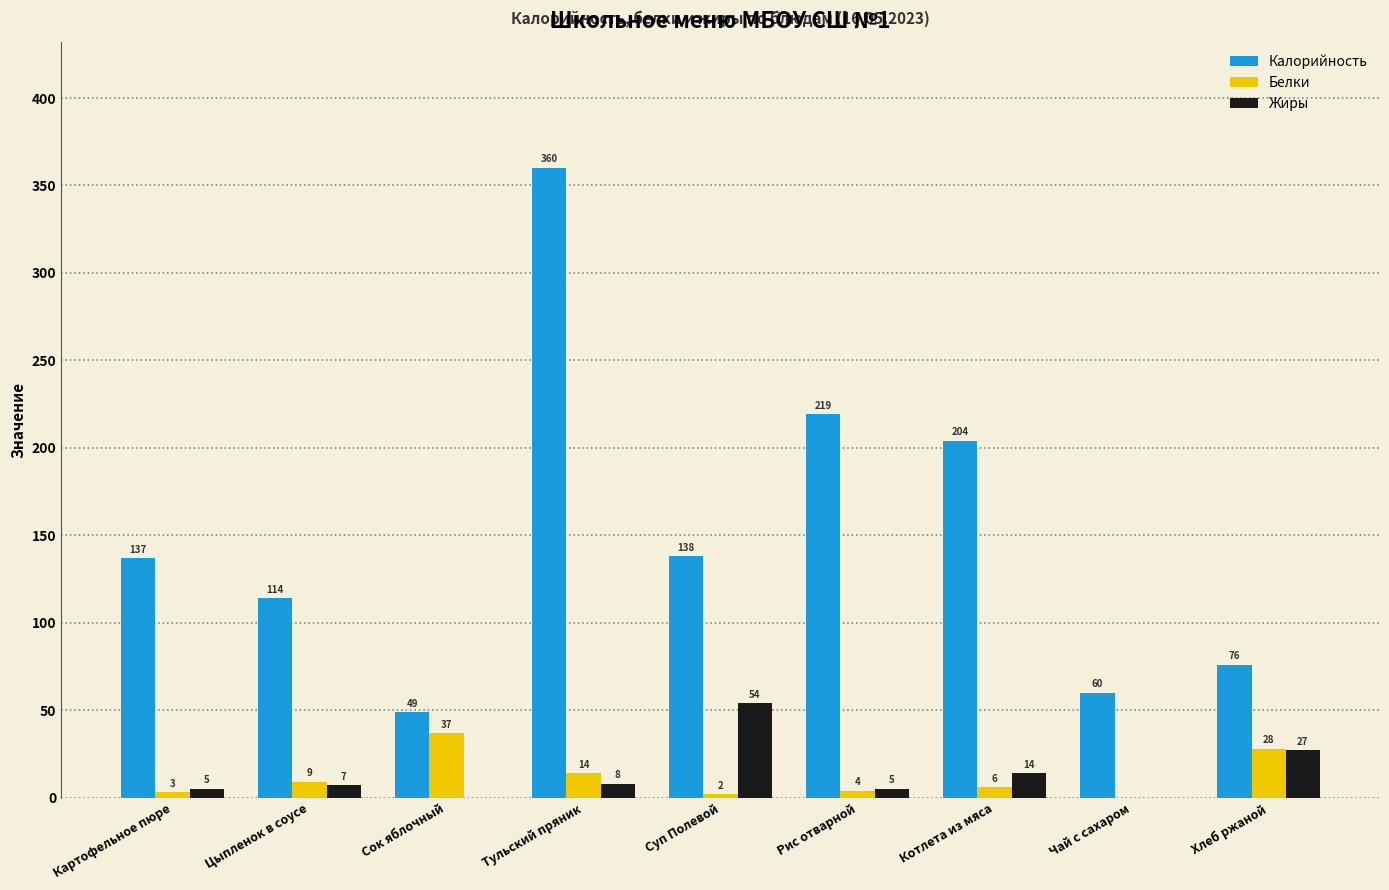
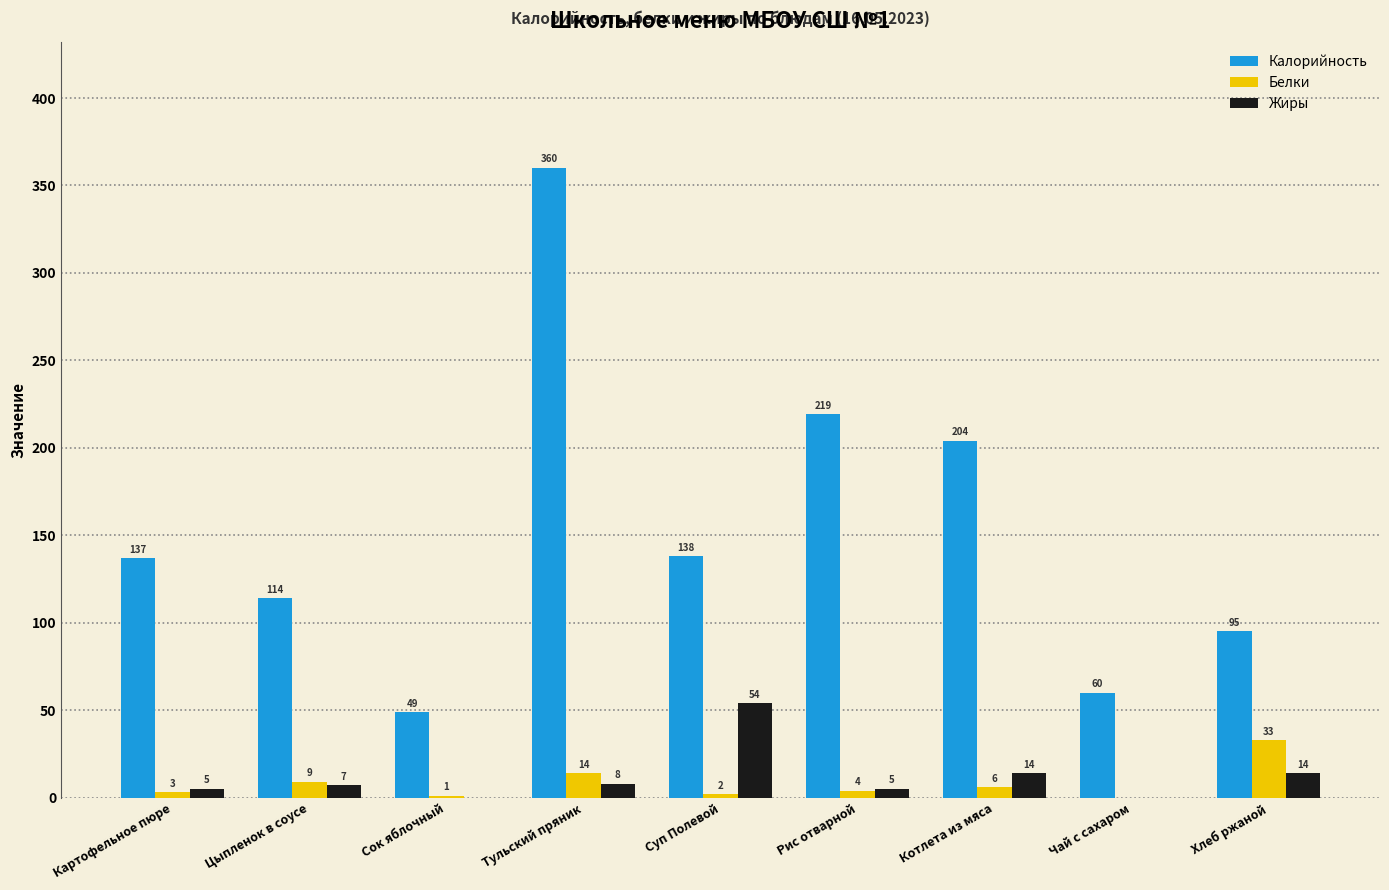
Белки, Сок яблочный: 37 -> 1
Калорийность, Хлеб ржаной: 76 -> 95
Белки, Хлеб ржаной: 28 -> 33
Жиры, Хлеб ржаной: 27 -> 14
